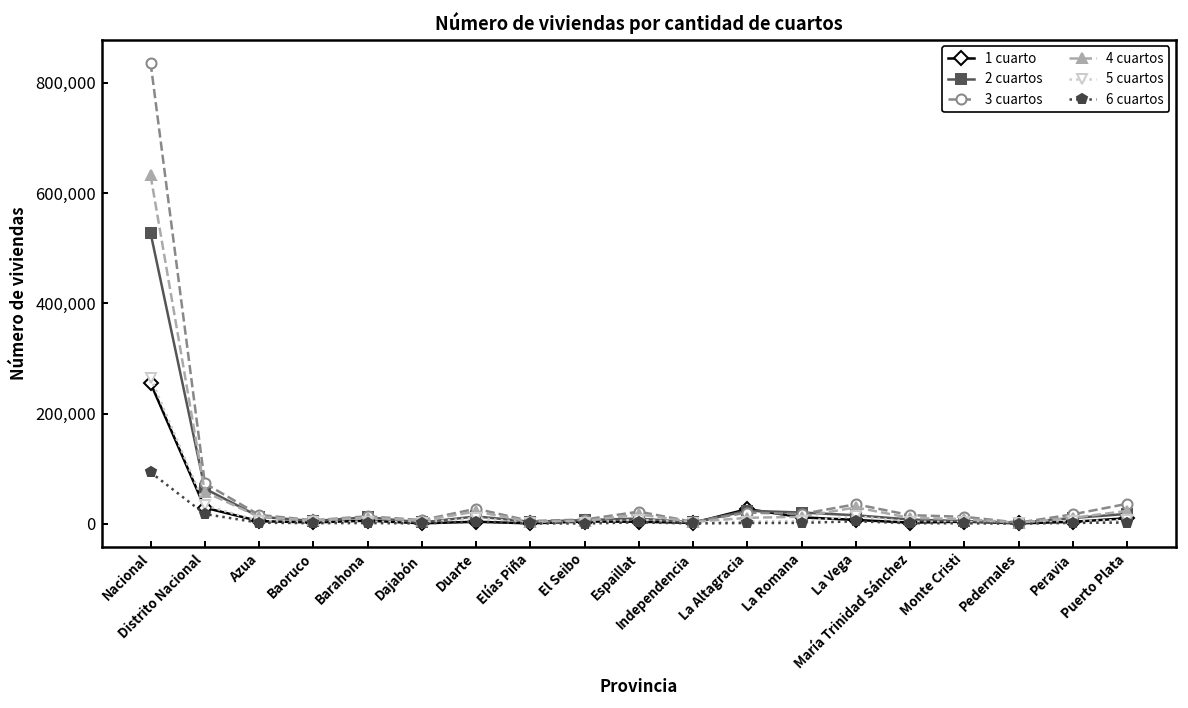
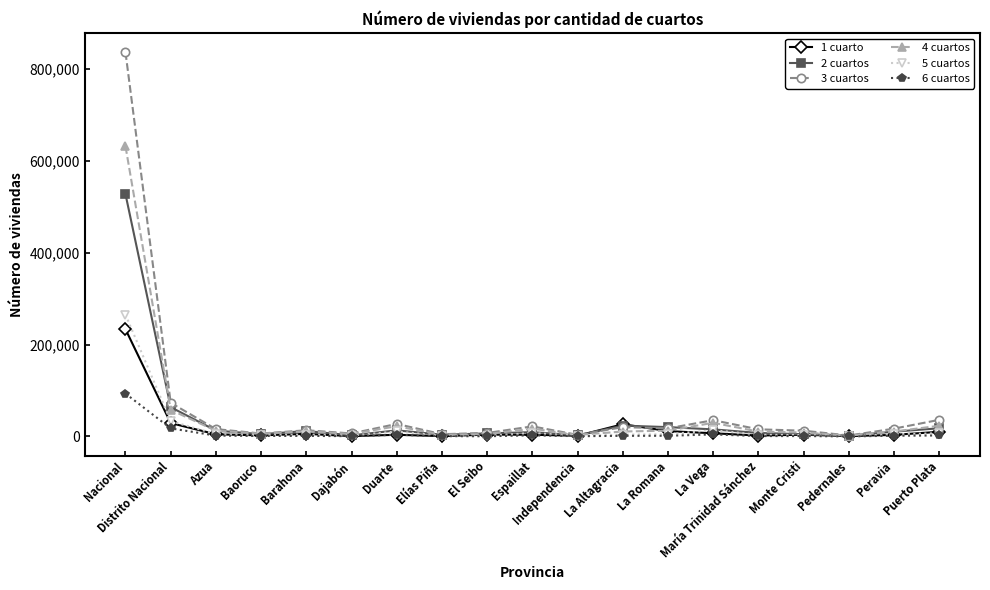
1 cuarto, Nacional: 250,000 -> 230,000
